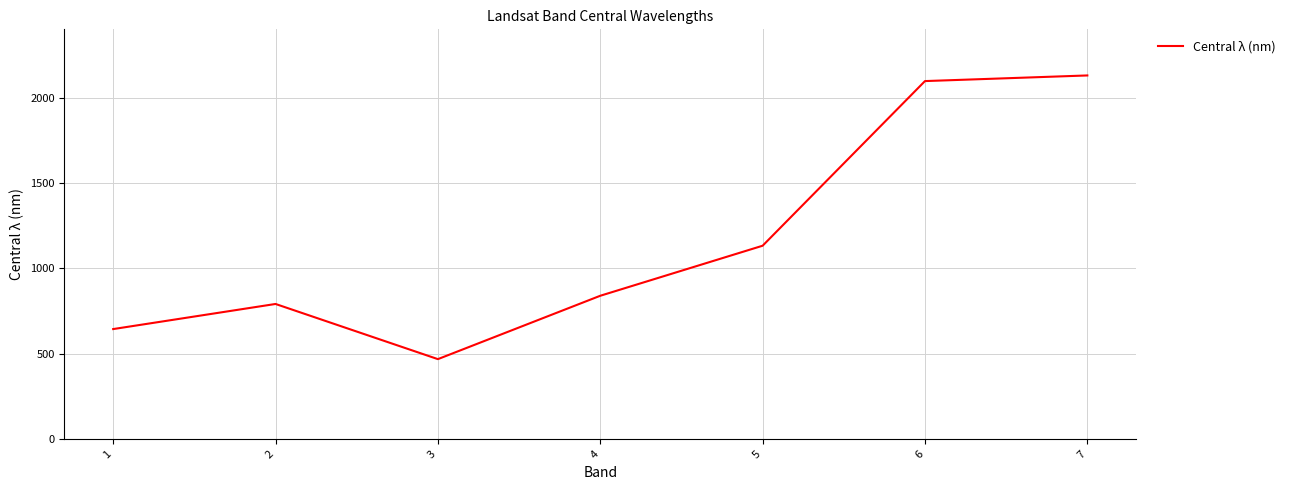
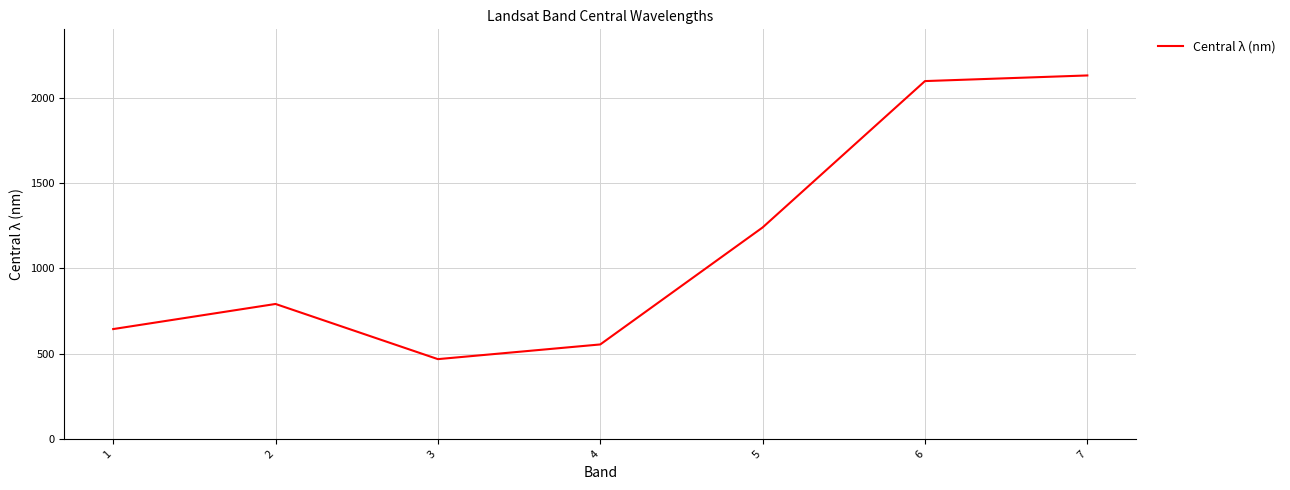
4: 840 -> 560
5: 1130 -> 1240
